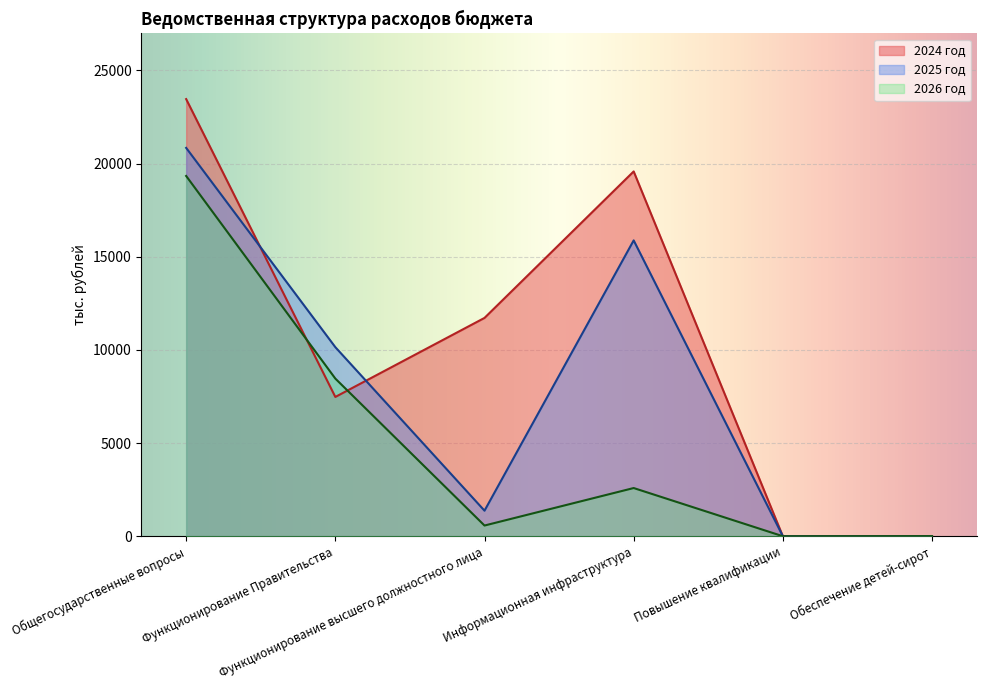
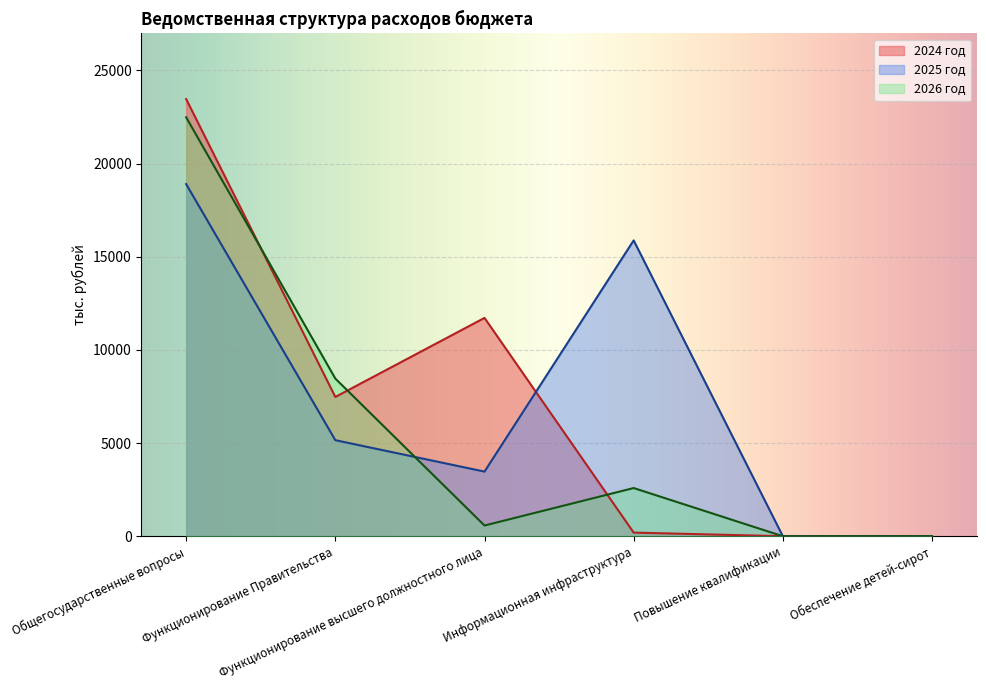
2025 год, Общегосударственные вопросы: 20800 -> 18900
2026 год, Общегосударственные вопросы: 19300 -> 22500
2025 год, Функционирование Правительства: 10200 -> 5200
2025 год, Функционирование высшего должностного лица: 1400 -> 3500
2024 год, Информационная инфраструктура: 19600 -> 200
